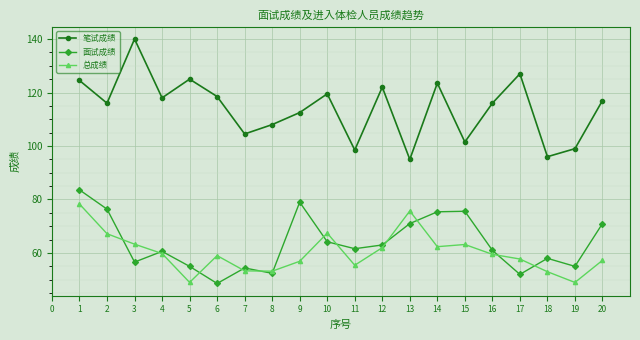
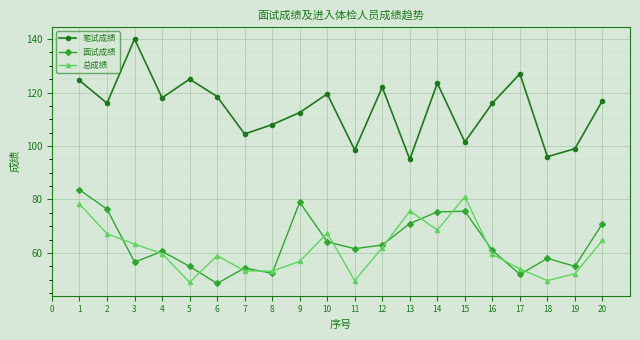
总成绩, 11: 55 -> 50
总成绩, 14: 62 -> 69
总成绩, 15: 63 -> 81
总成绩, 17: 58 -> 54
总成绩, 18: 53 -> 50
总成绩, 19: 49 -> 52
总成绩, 20: 57 -> 65
